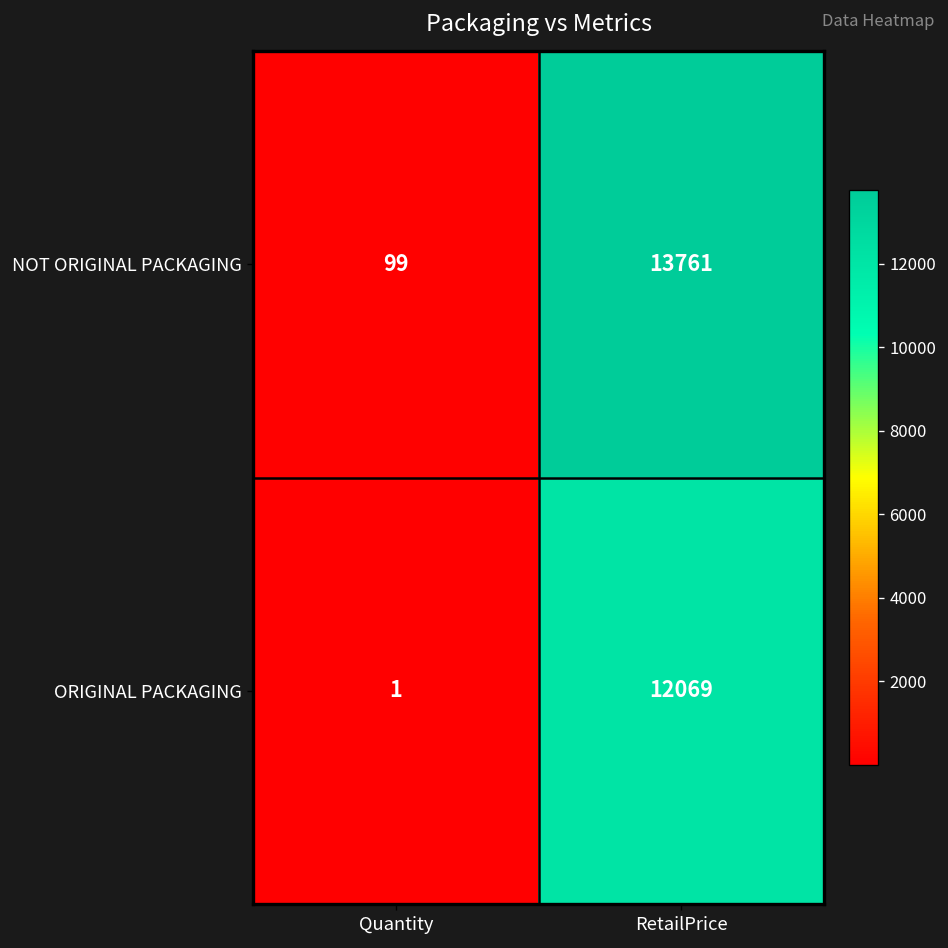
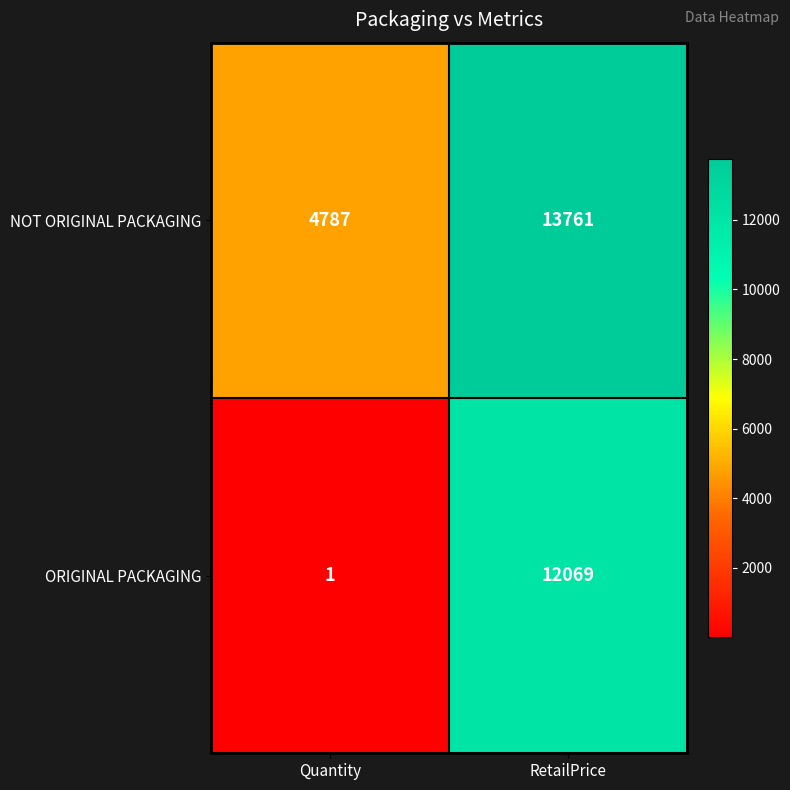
NOT ORIGINAL PACKAGING, Quantity: 99 -> 4787
